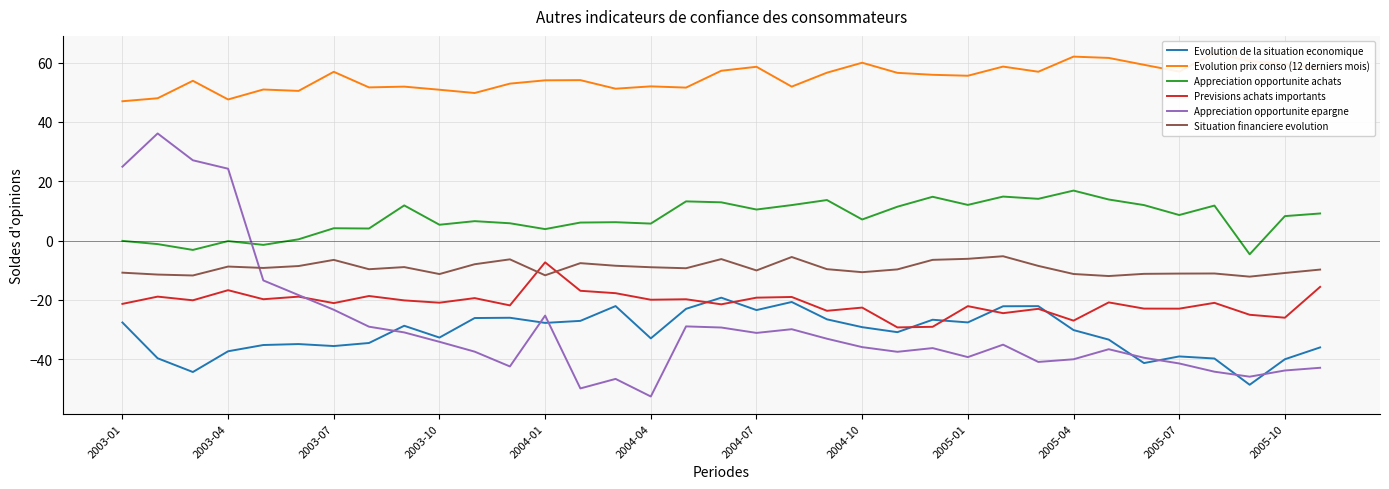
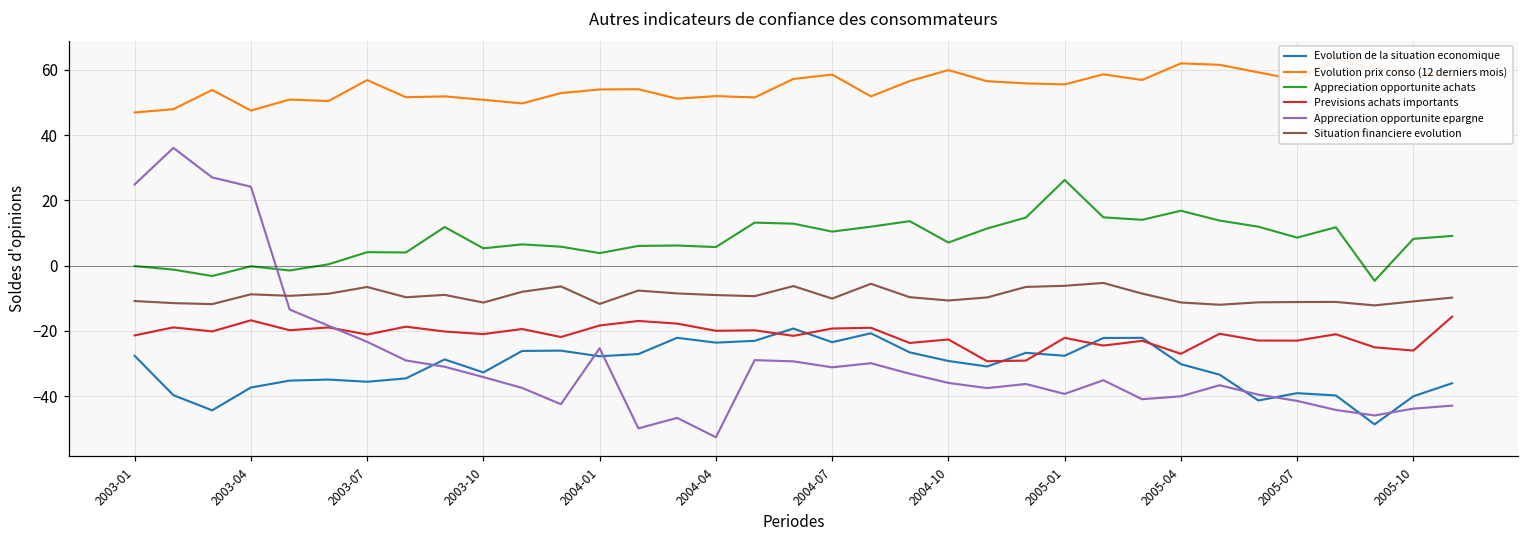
Previsions achats importants, 2004-01: -7 -> -18
Evolution de la situation economique, 2004-04: -33 -> -24
Appreciation opportunite achats, 2005-01: 12 -> 26
